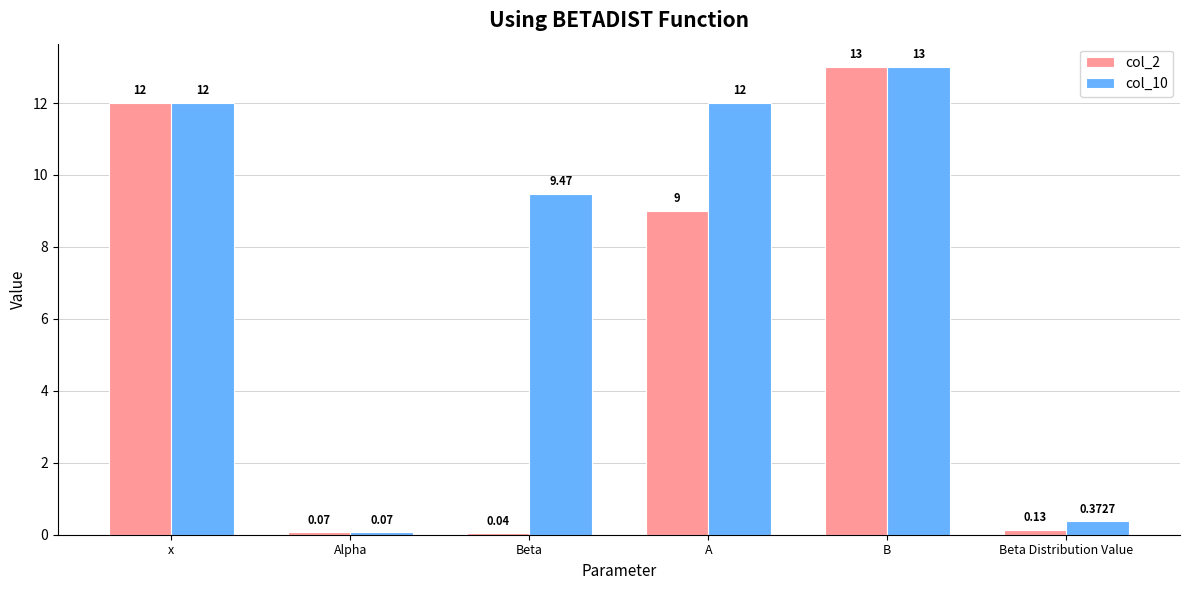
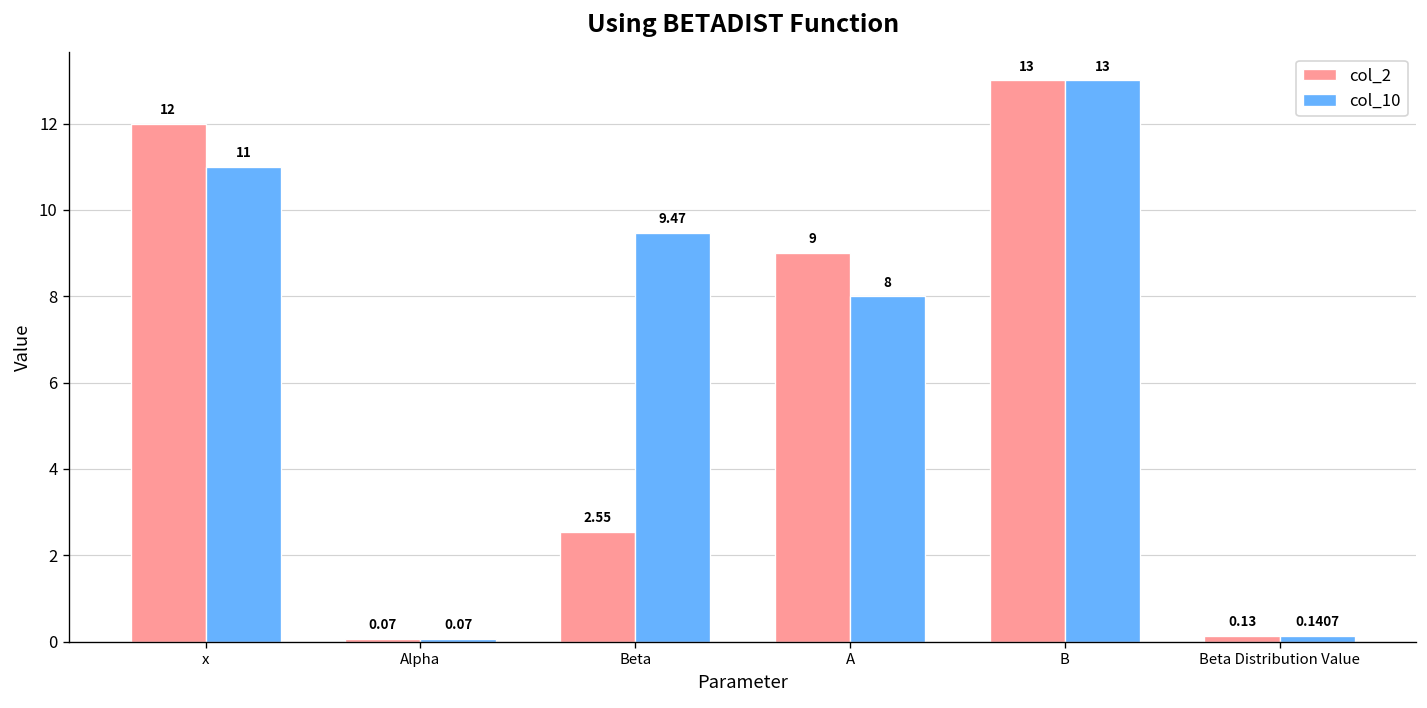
col_10, x: 12 -> 11
col_2, Beta: 0.04 -> 2.55
col_10, A: 12 -> 8
col_10, Beta Distribution Value: 0.3727 -> 0.1407
